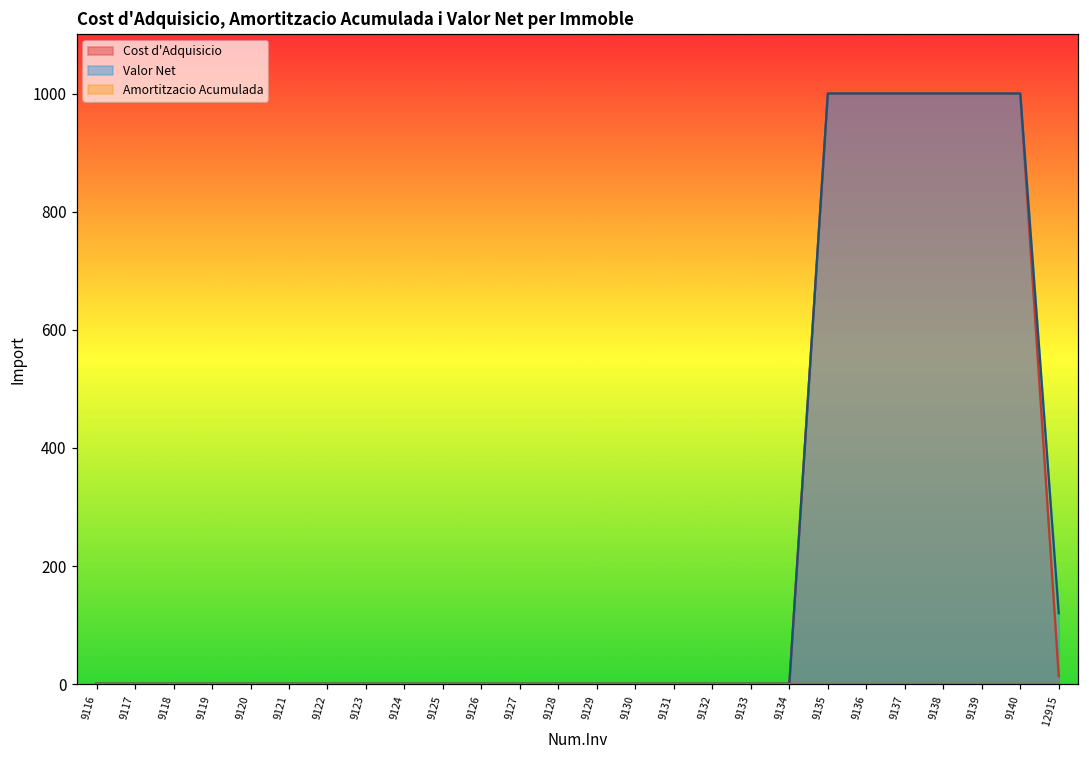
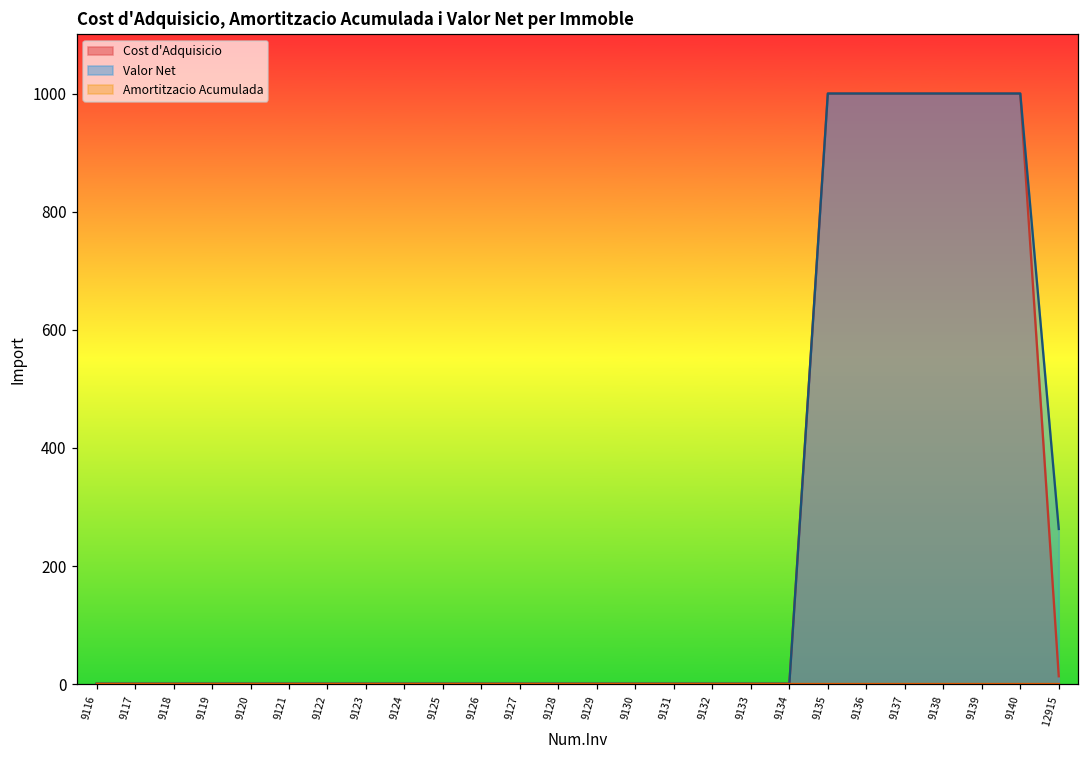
Valor Net, 12915: 120 -> 260
